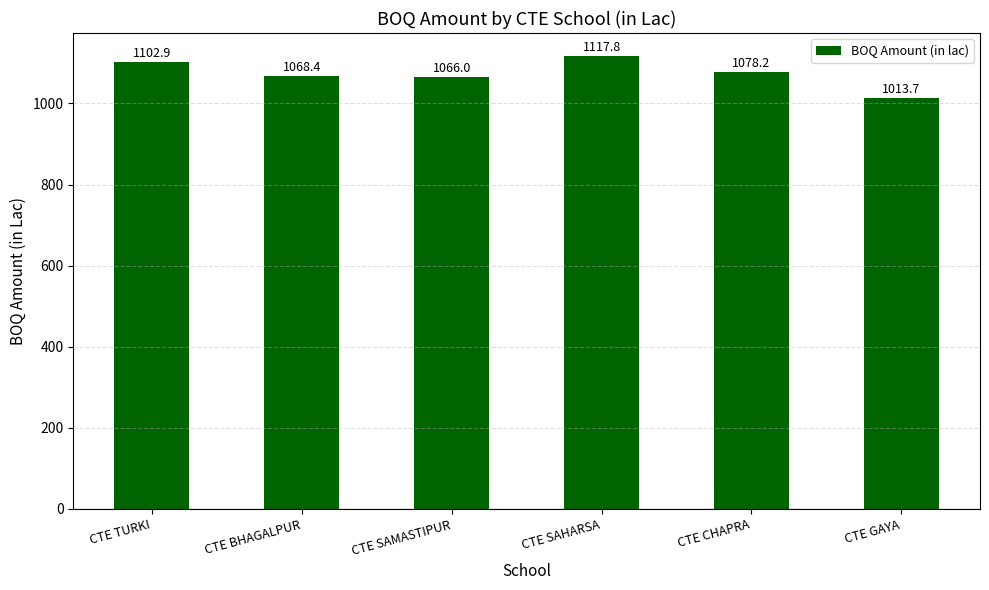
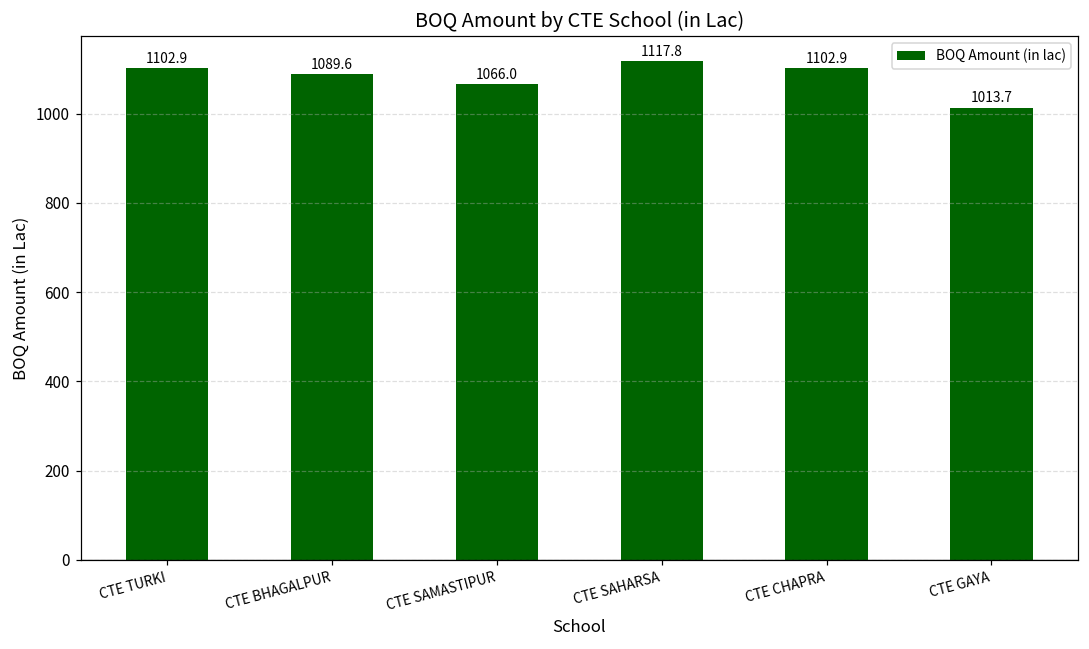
CTE BHAGALPUR: 1068.4 -> 1089.6
CTE CHAPRA: 1078.2 -> 1102.9
